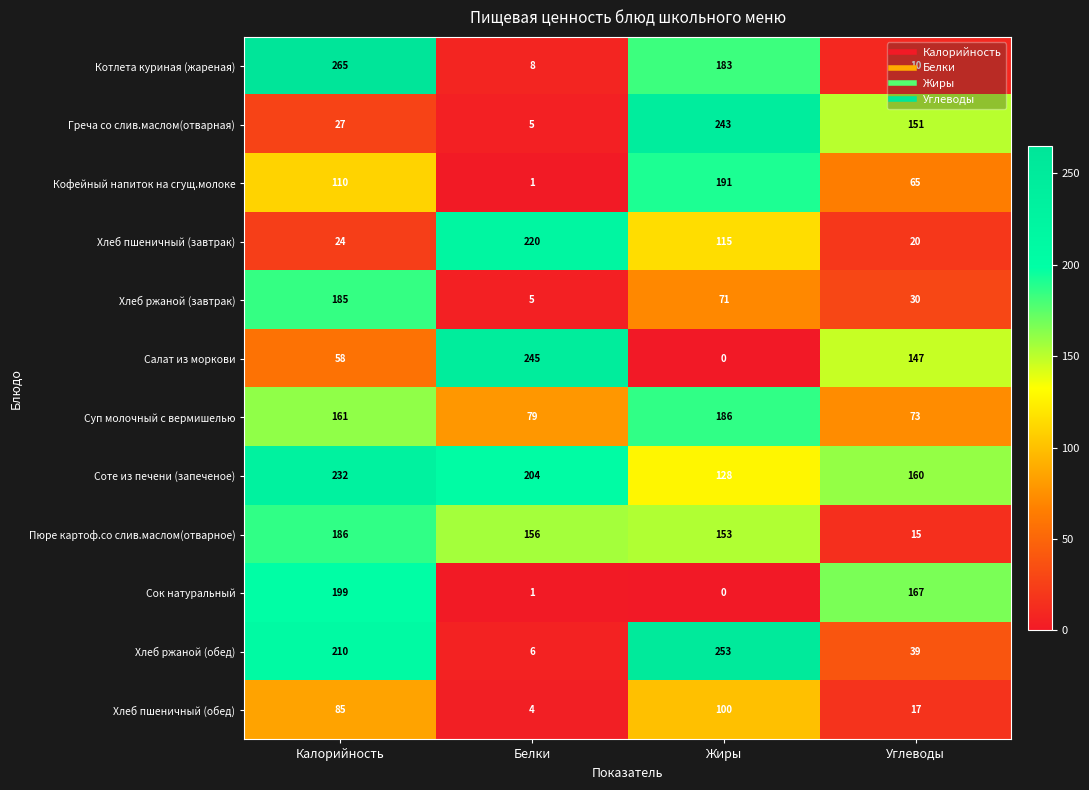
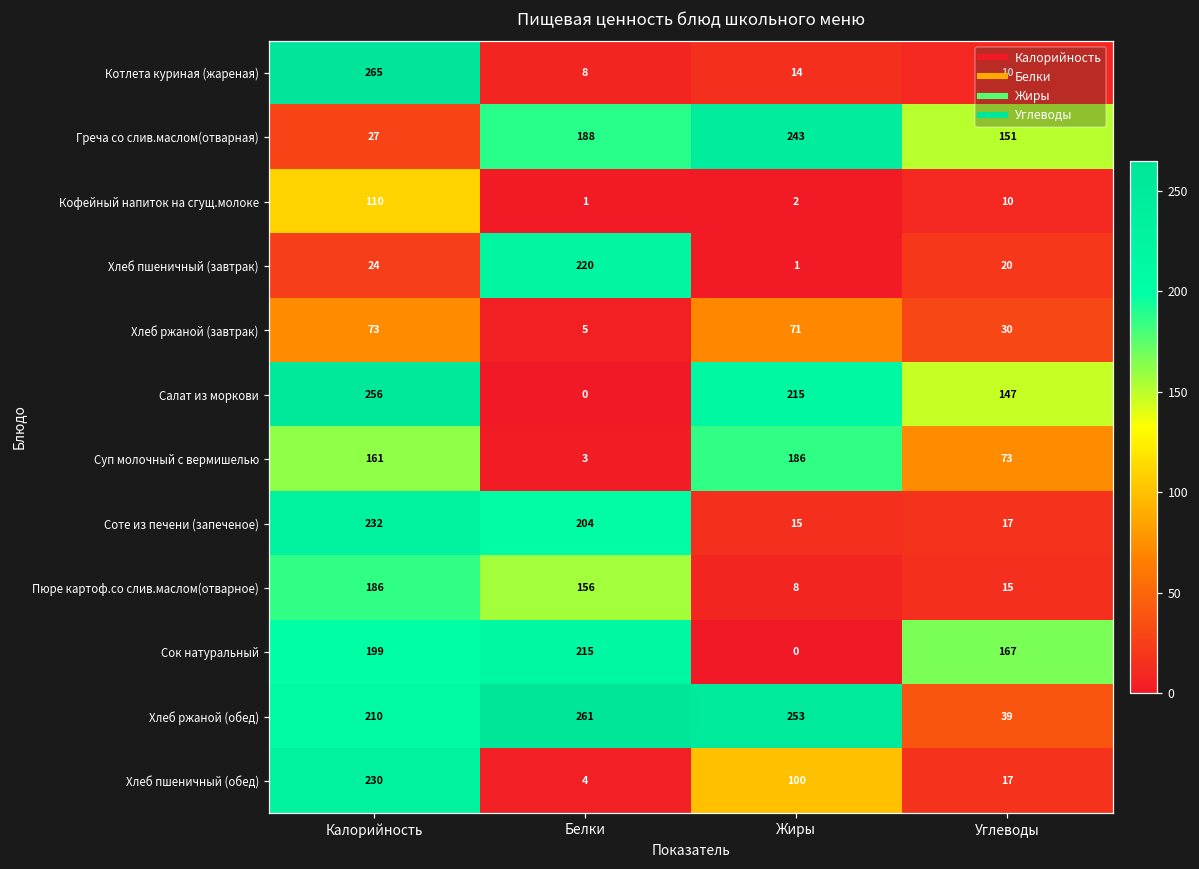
Котлета куриная (жареная), Жиры: 183 -> 14
Греча со слив.маслом(отварная), Белки: 5 -> 188
Кофейный напиток на сгущ.молоке, Жиры: 191 -> 2
Кофейный напиток на сгущ.молоке, Углеводы: 65 -> 10
Хлеб пшеничный (завтрак), Жиры: 115 -> 1
Хлеб ржаной (завтрак), Калорийность: 185 -> 73
Салат из моркови, Калорийность: 58 -> 256
Салат из моркови, Белки: 245 -> 0
Салат из моркови, Жиры: 0 -> 215
Суп молочный с вермишелью, Белки: 79 -> 3
Соте из печени (запеченое), Жиры: 128 -> 15
Соте из печени (запеченое), Углеводы: 160 -> 17
Пюре картоф.со слив.маслом(отварное), Жиры: 153 -> 8
Сок натуральный, Белки: 1 -> 215
Хлеб ржаной (обед), Белки: 6 -> 261
Хлеб пшеничный (обед), Калорийность: 85 -> 230
